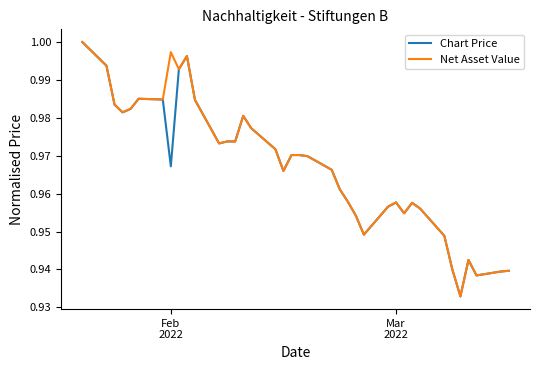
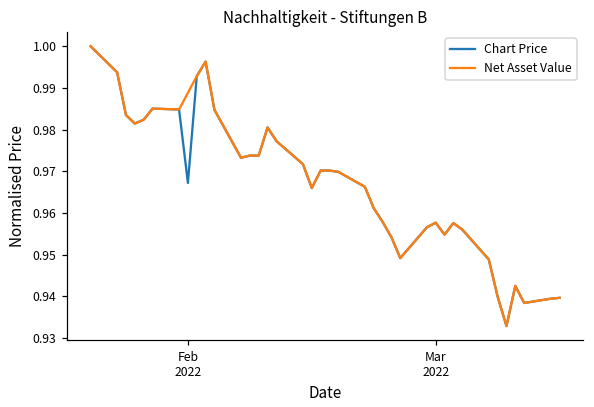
Net Asset Value, Feb 2022: 0.997 -> 0.989
